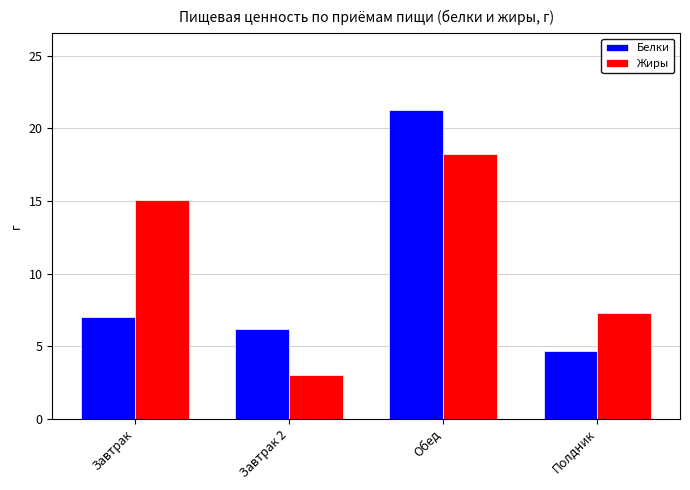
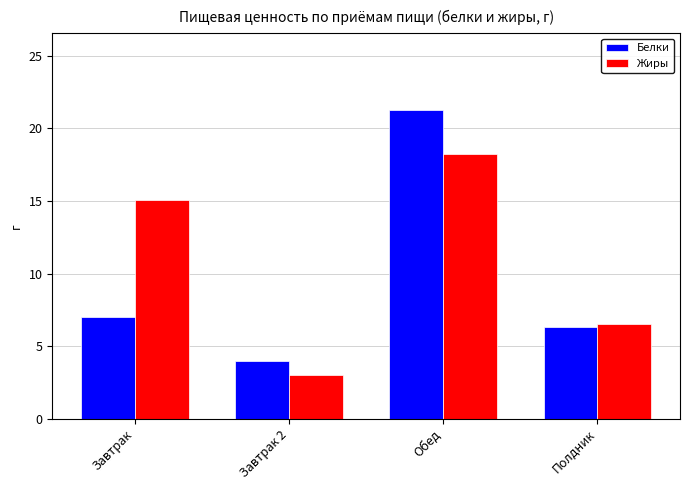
Белки, Завтрак 2: 6.2 -> 4.0
Белки, Полдник: 4.7 -> 6.3
Жиры, Полдник: 7.3 -> 6.5
